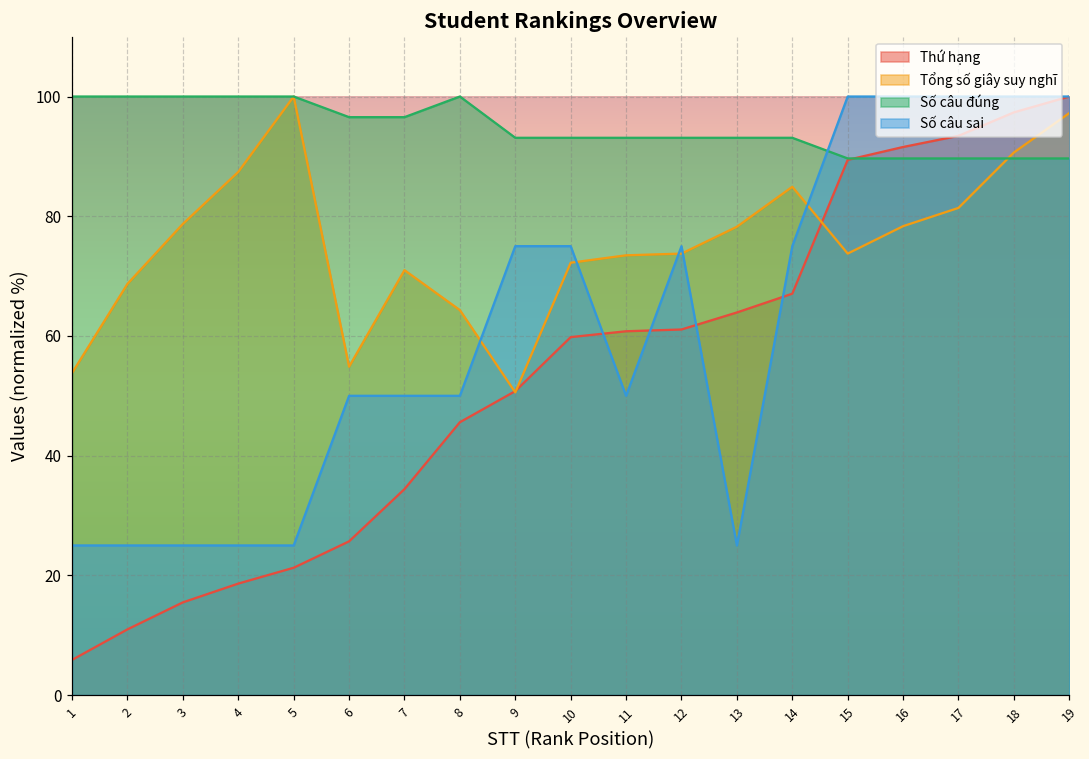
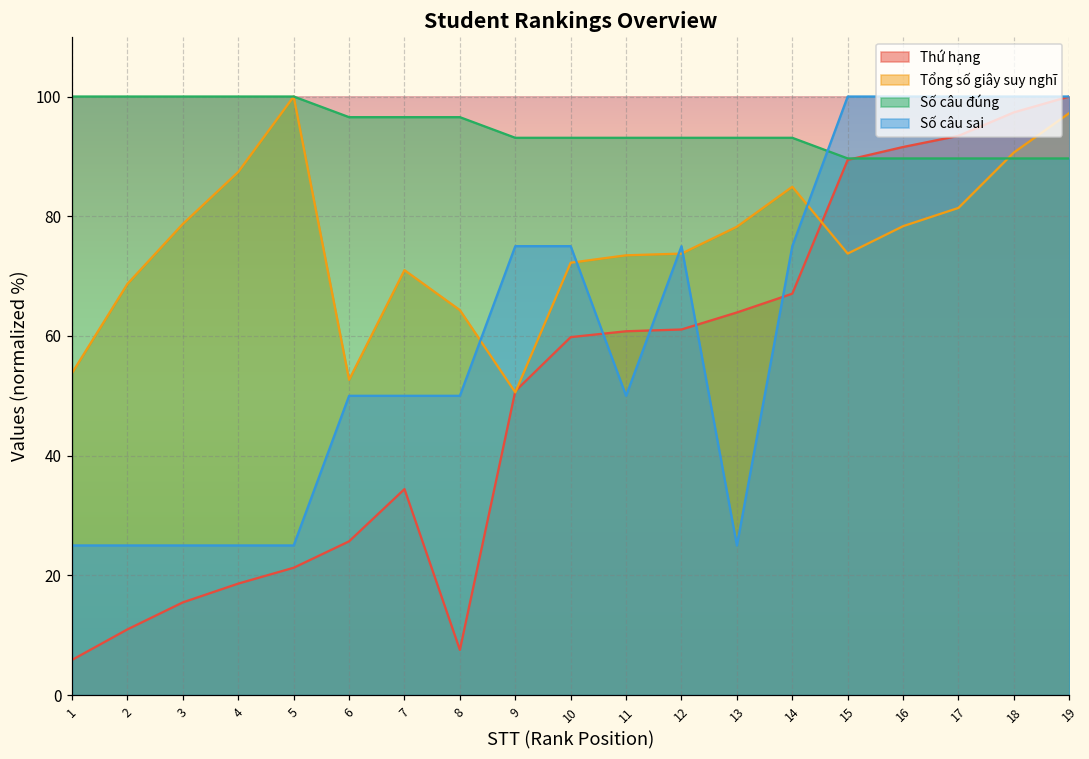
Tổng số giây suy nghĩ, 6: 55 -> 53
Thứ hạng, 8: 46 -> 8
Số câu đúng, 8: 100 -> 97
